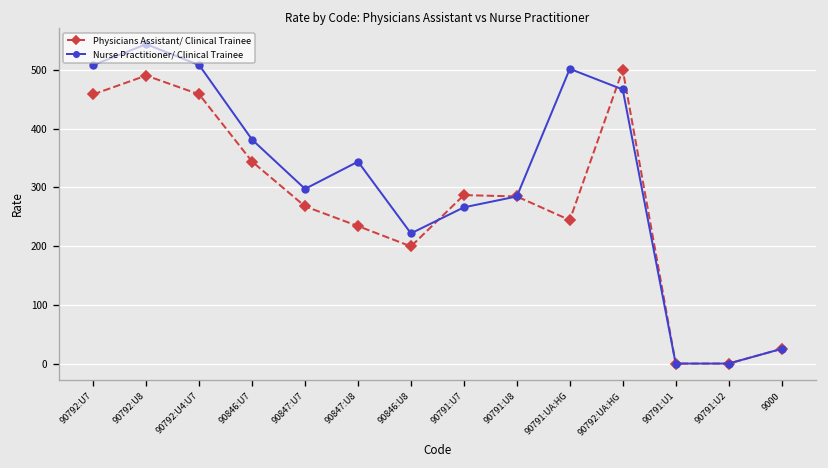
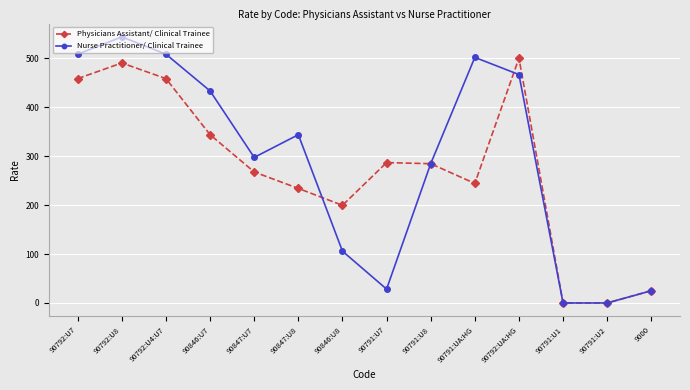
Nurse Practitioner/ Clinical Trainee, 90846:U7: 380 -> 430
Nurse Practitioner/ Clinical Trainee, 90846:U8: 220 -> 110
Nurse Practitioner/ Clinical Trainee, 90791:U7: 270 -> 30
